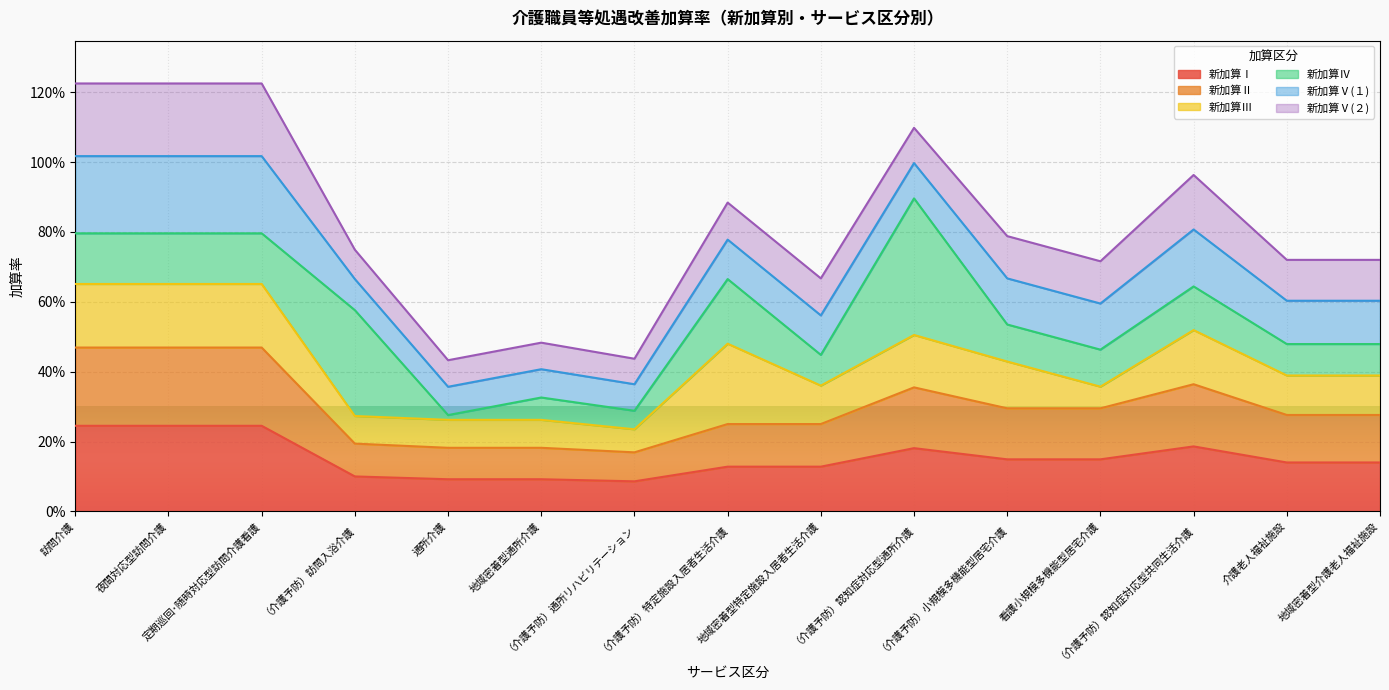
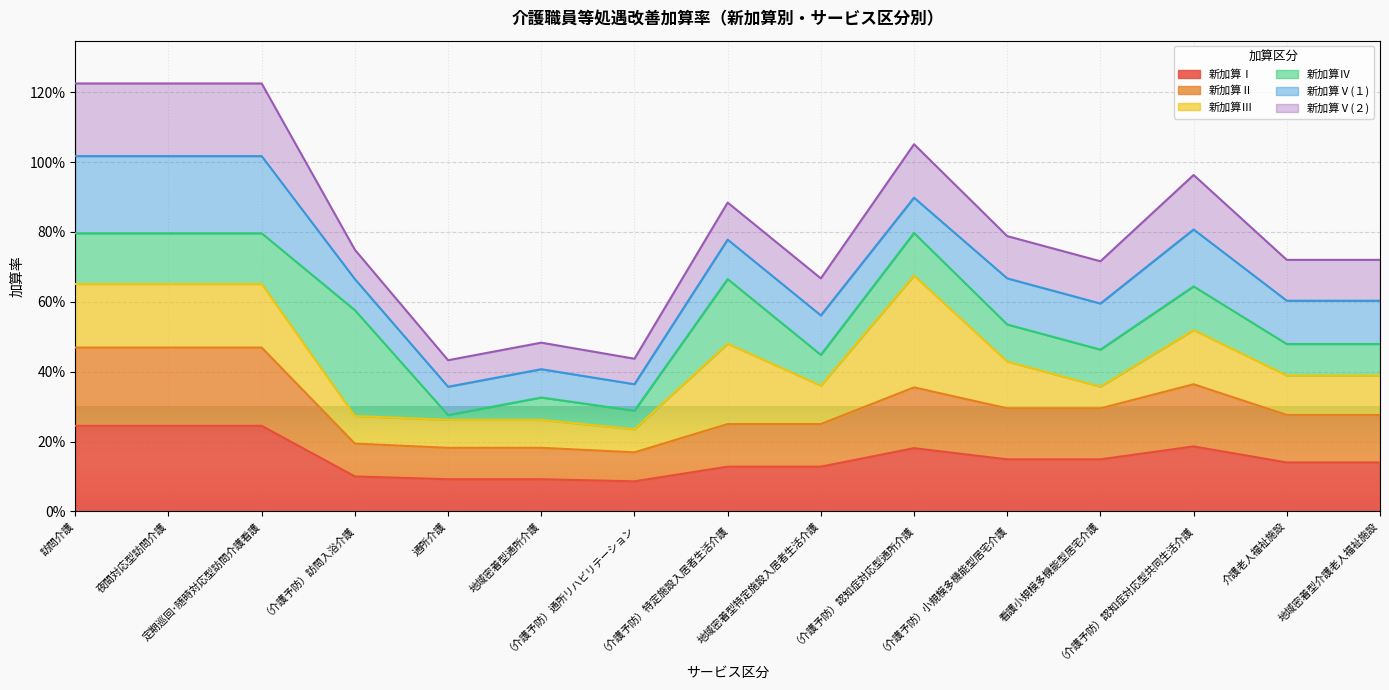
新加算Ⅲ, （介護予防）認知症対応型通所介護: 15% -> 32%
新加算Ⅳ, （介護予防）認知症対応型通所介護: 39% -> 12%
新加算Ⅴ(２), （介護予防）認知症対応型通所介護: 10% -> 15%
